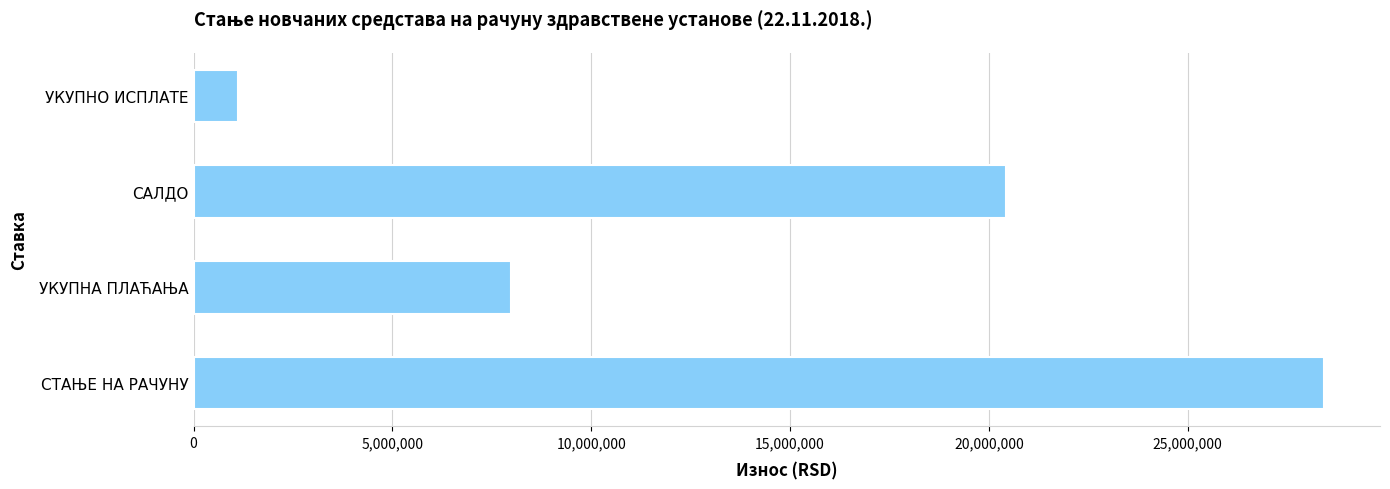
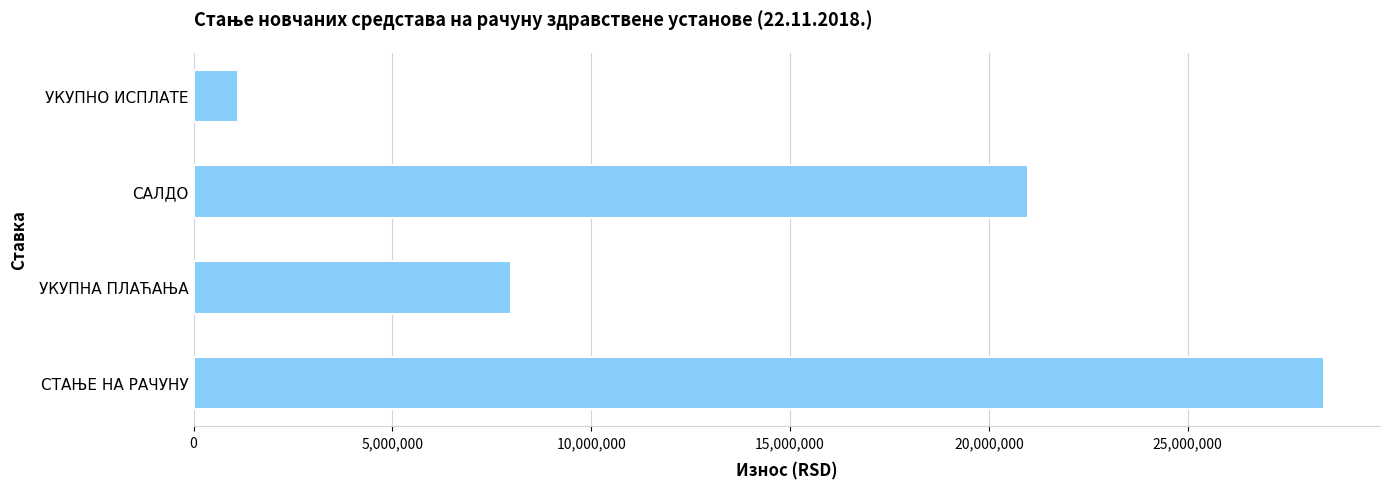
САЛДО: 20,400,000 -> 21,000,000
